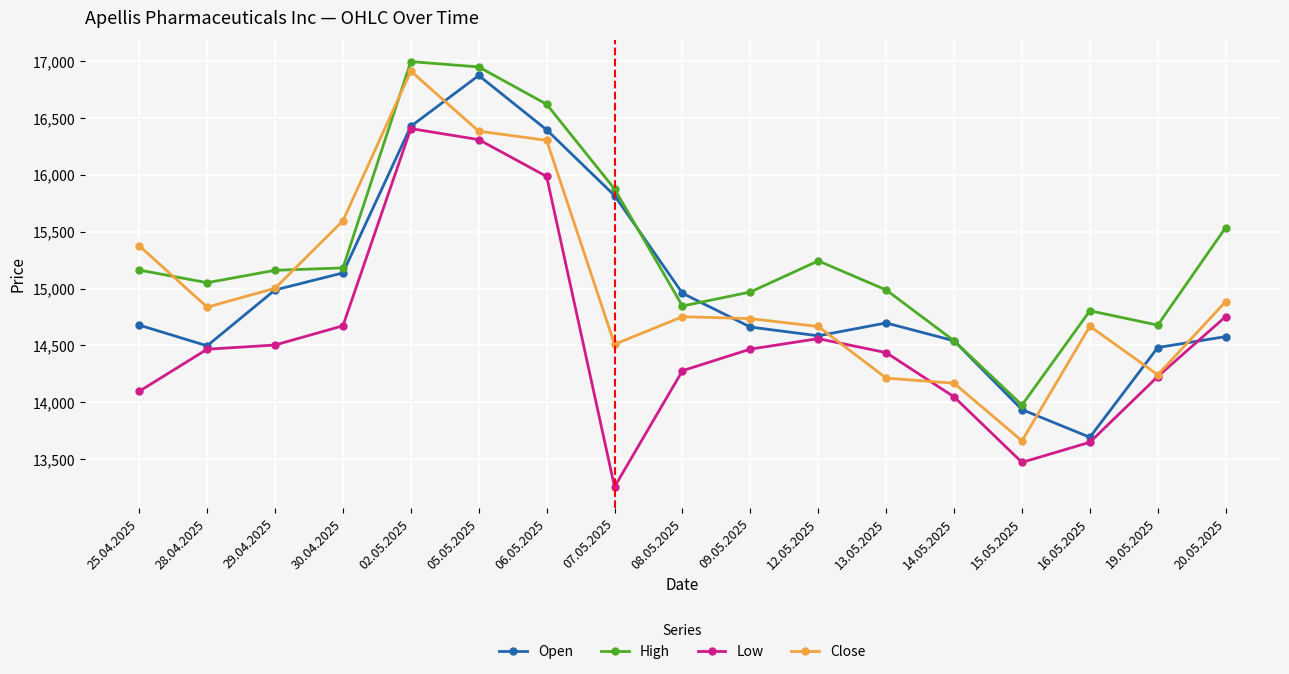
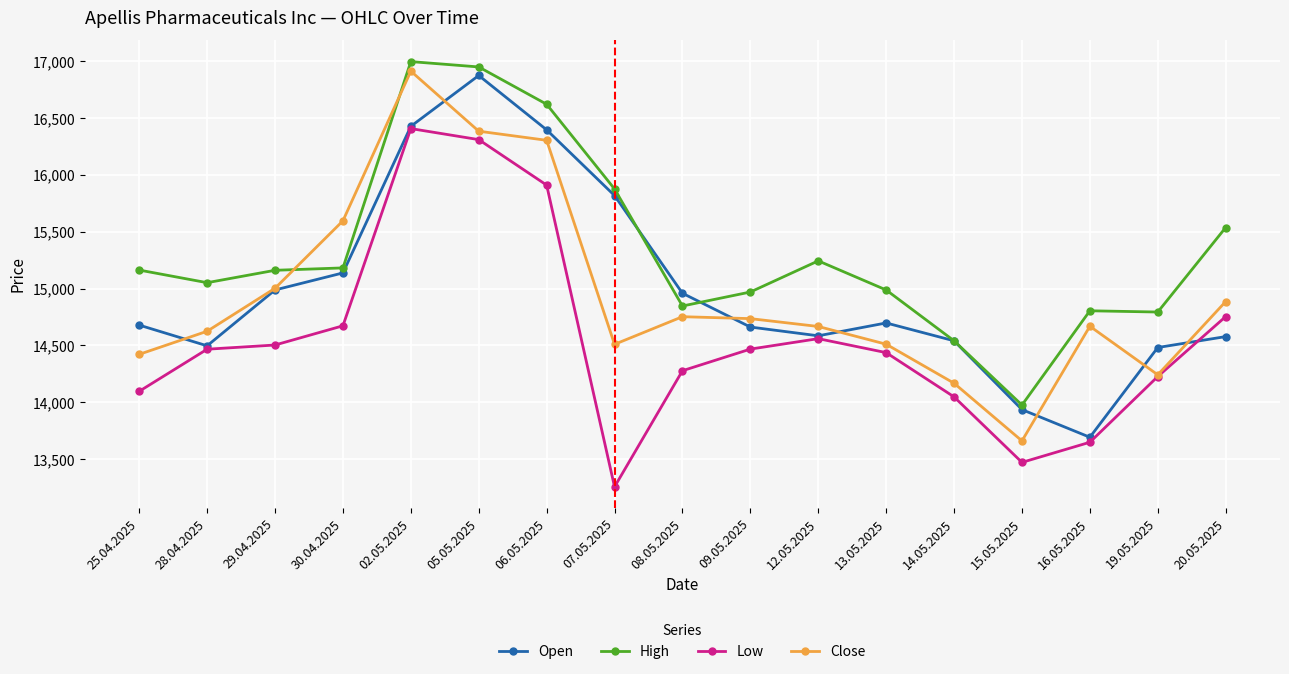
Close, 25.04.2025: 15,380 -> 14,420
Close, 28.04.2025: 14,840 -> 14,630
Low, 06.05.2025: 15,990 -> 15,910
Close, 13.05.2025: 14,210 -> 14,510
High, 19.05.2025: 14,680 -> 14,790
